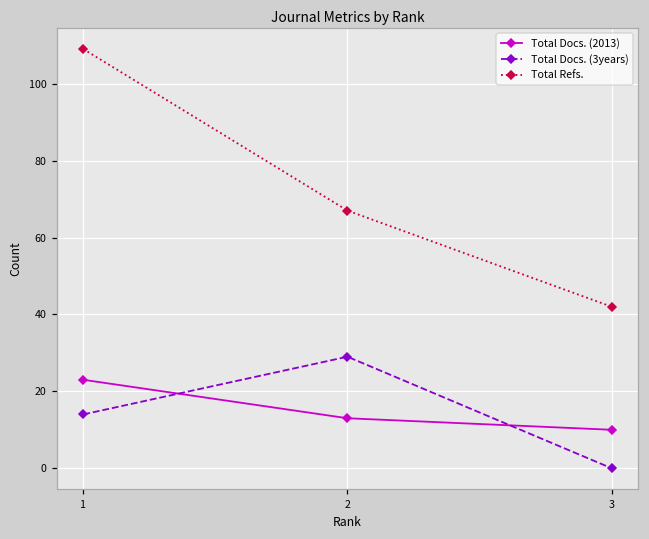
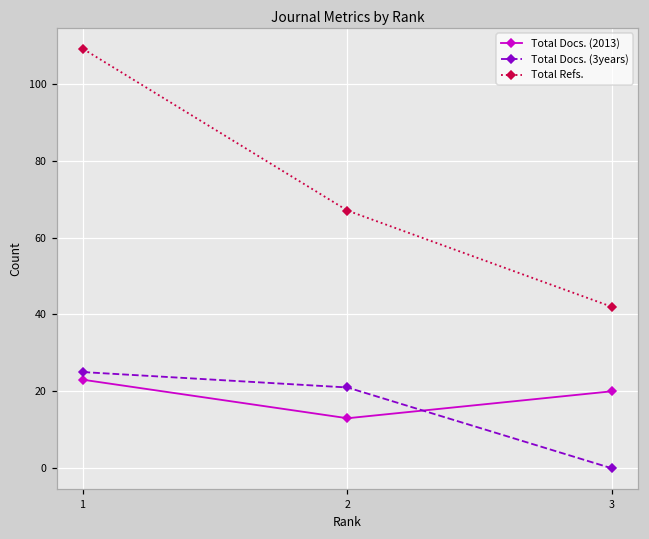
Total Docs. (3years), 1: 14 -> 25
Total Docs. (3years), 2: 29 -> 21
Total Docs. (2013), 3: 10 -> 20
